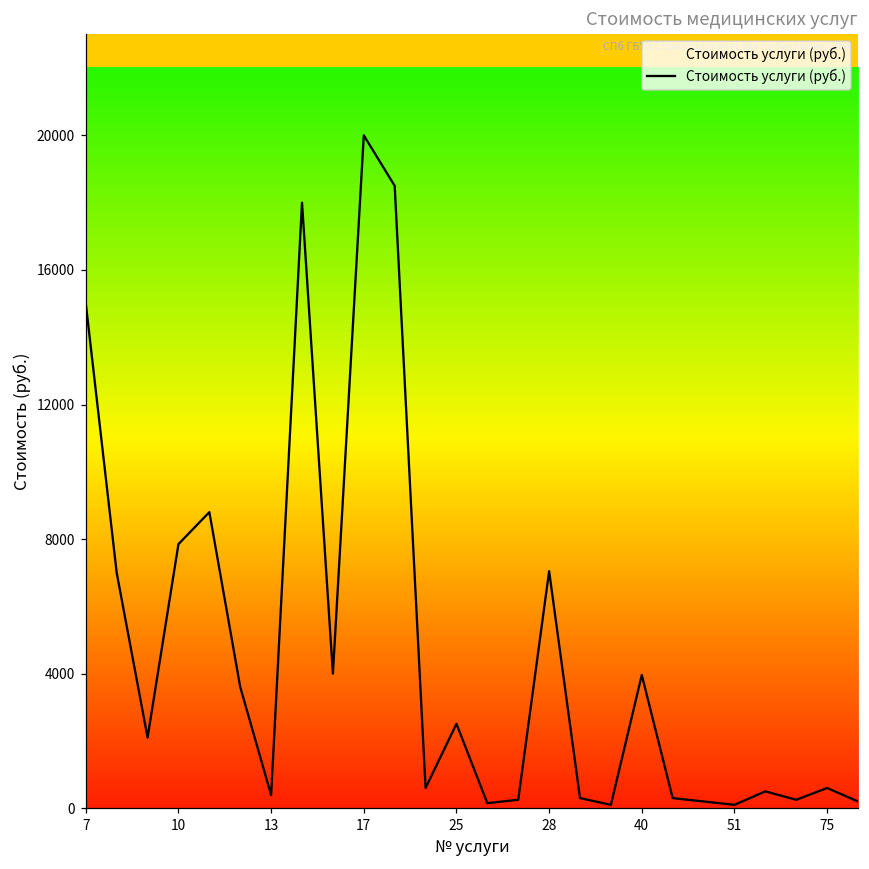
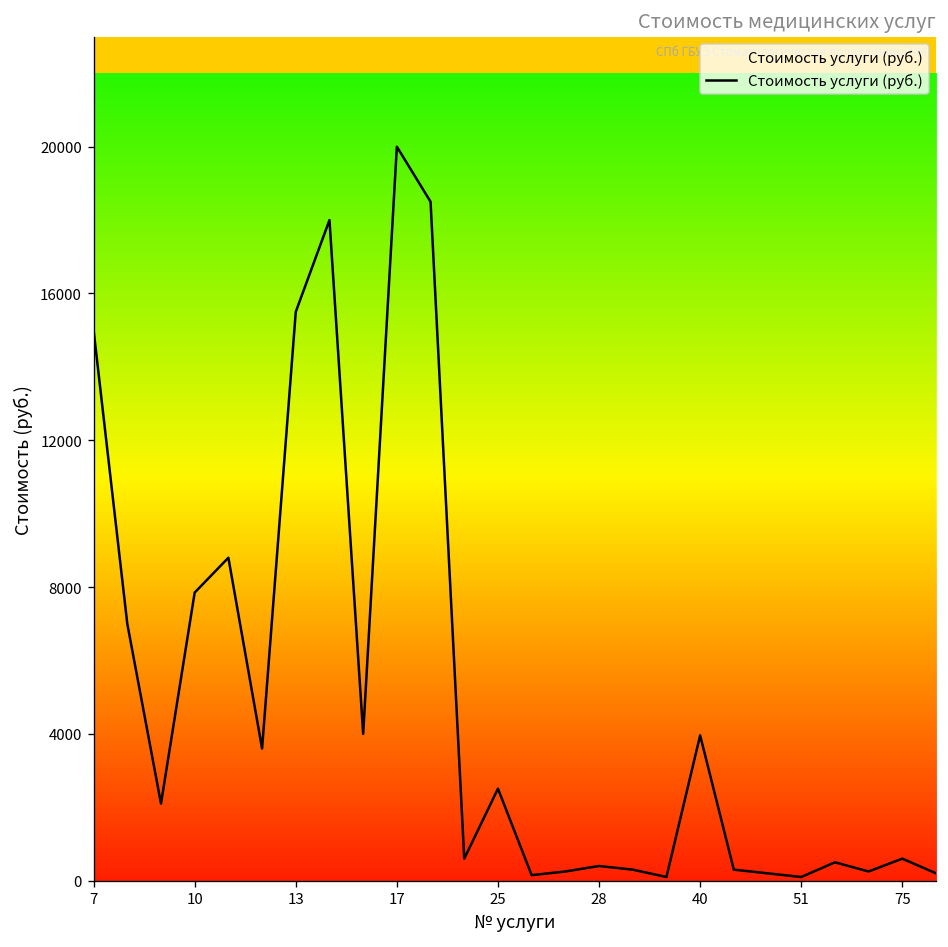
13: 400 -> 15500
28: 7000 -> 400
